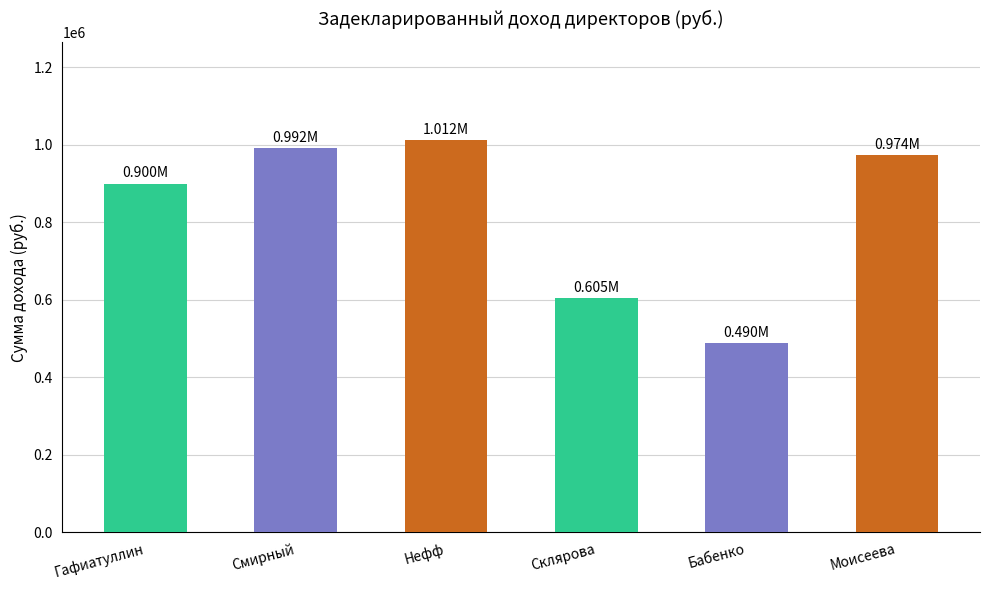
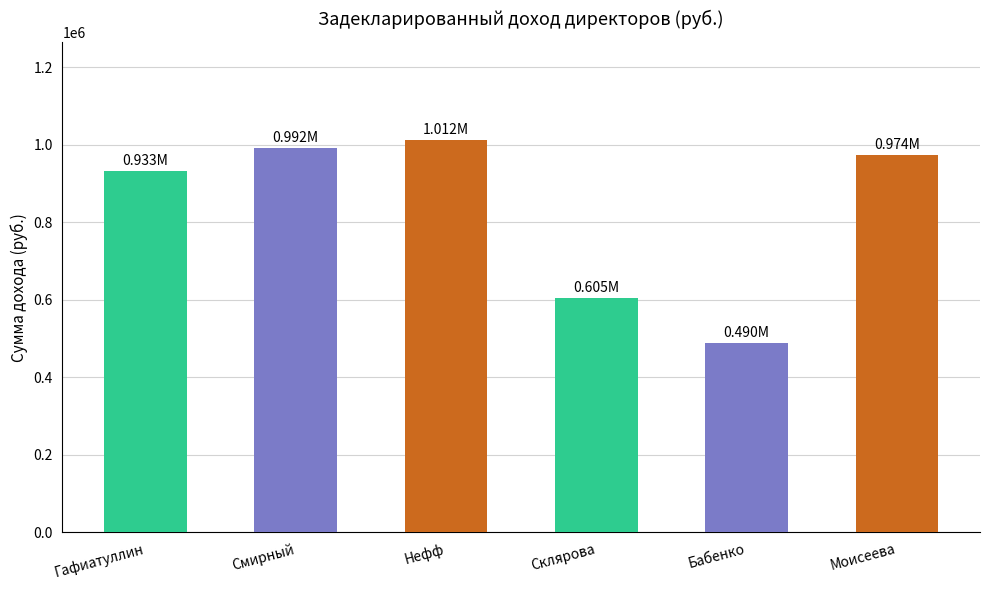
Гафиатуллин: 0.900M -> 0.933M
